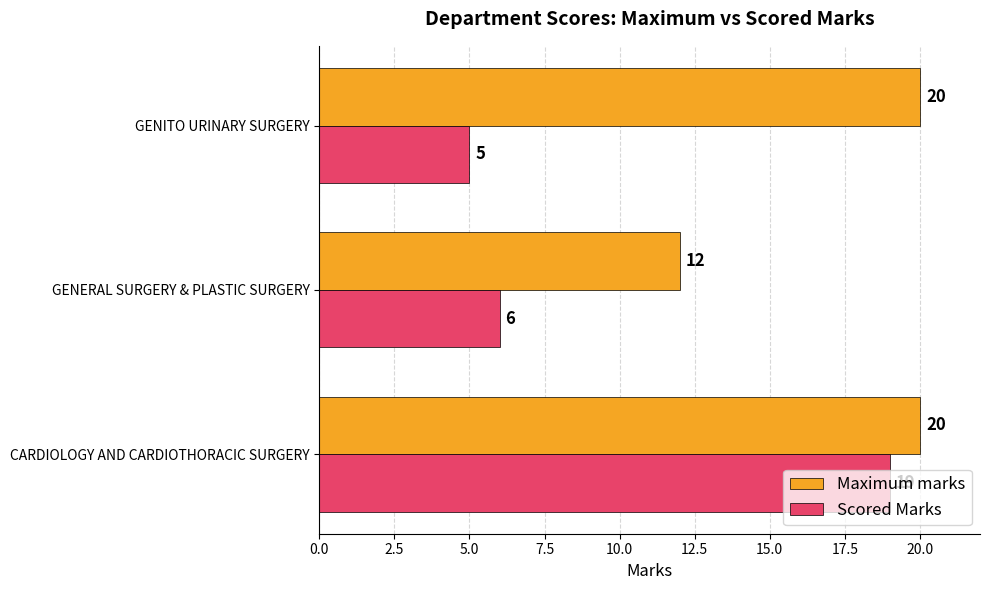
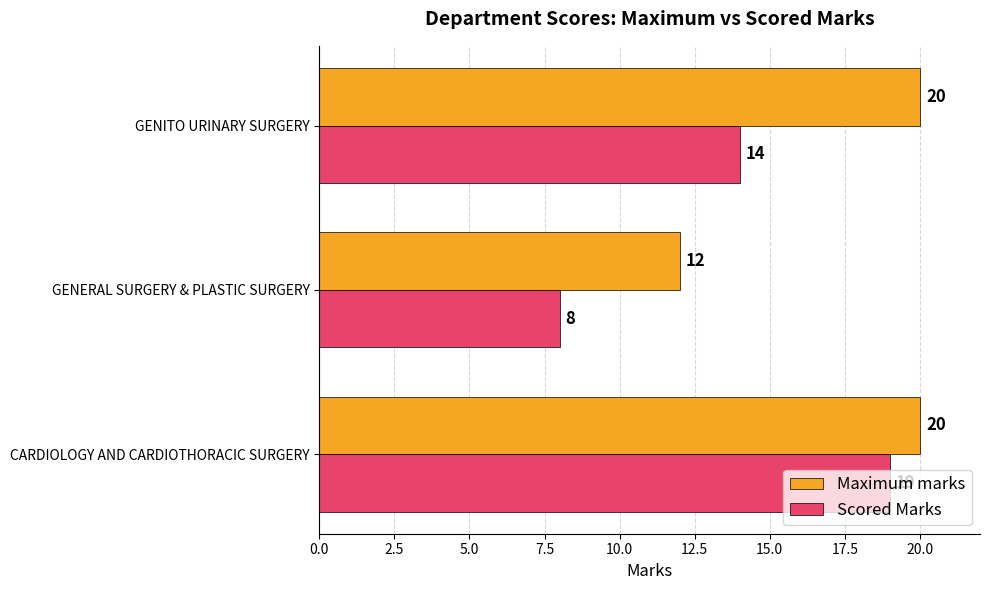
Scored Marks, GENITO URINARY SURGERY: 5 -> 14
Scored Marks, GENERAL SURGERY & PLASTIC SURGERY: 6 -> 8
